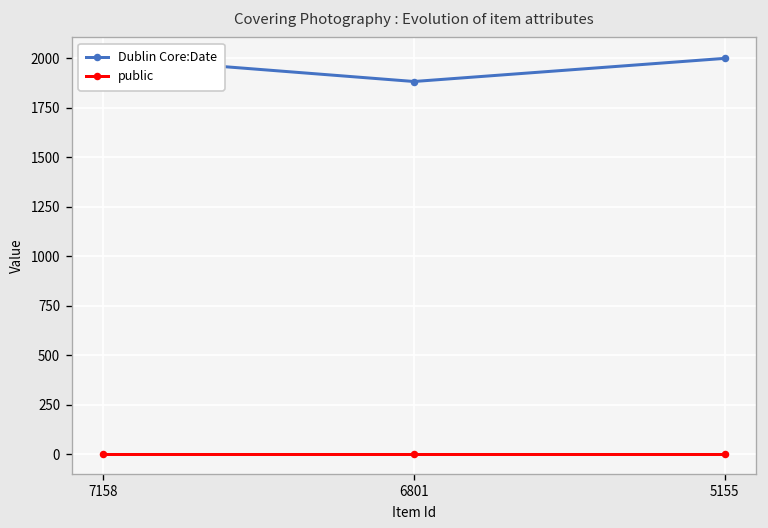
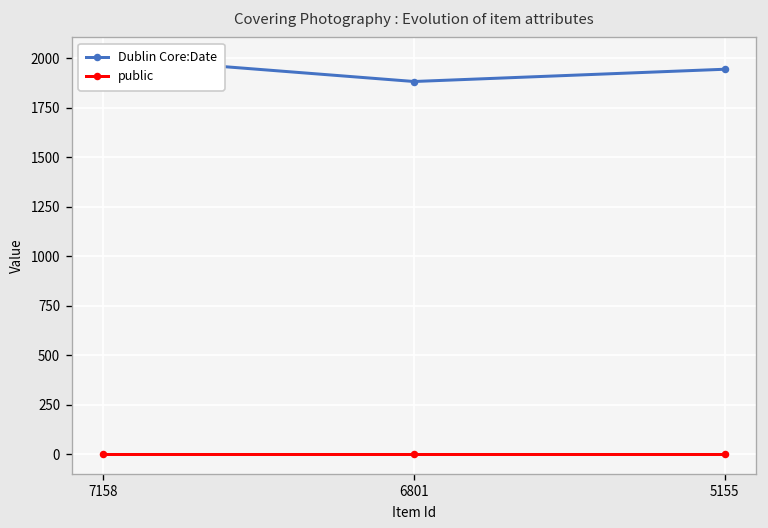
Dublin Core:Date, 5155: 2000 -> 1950
